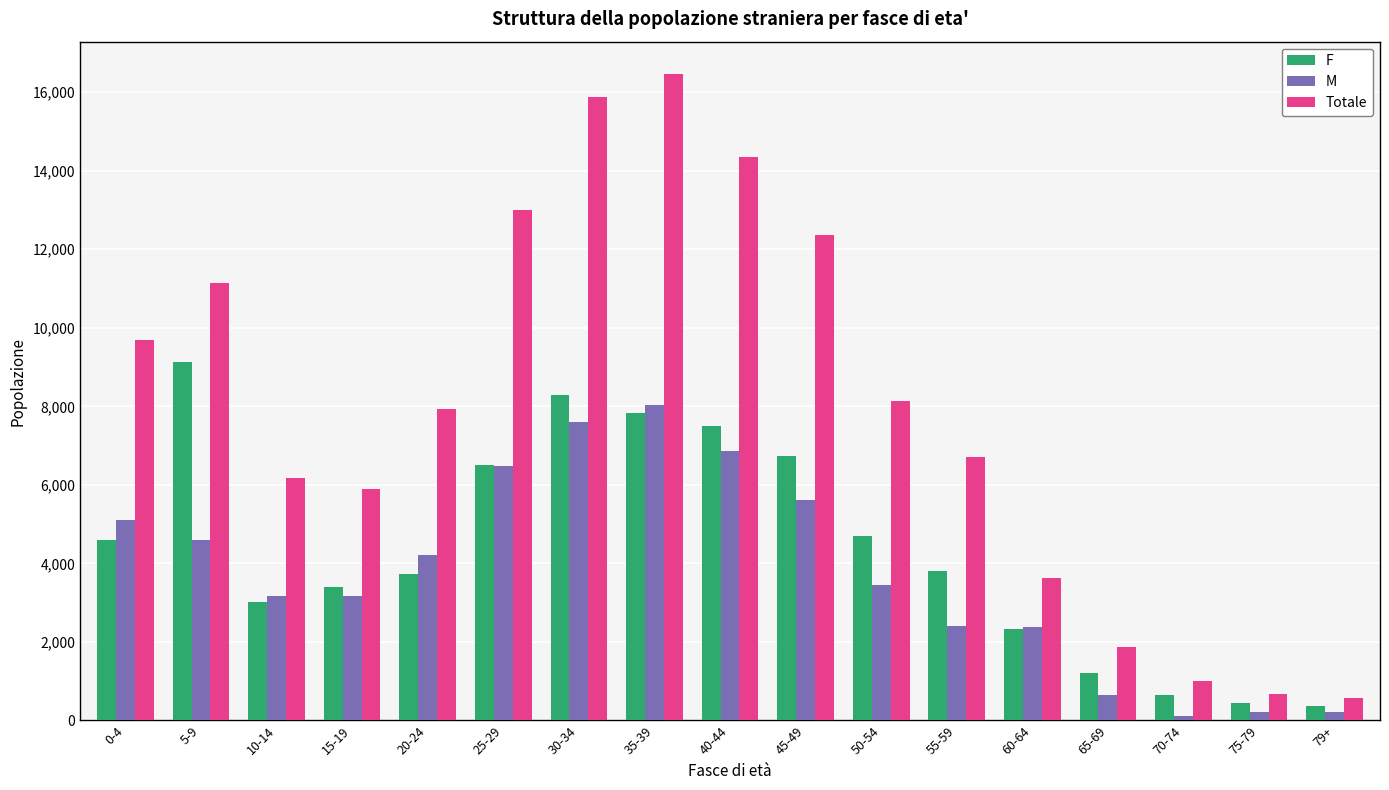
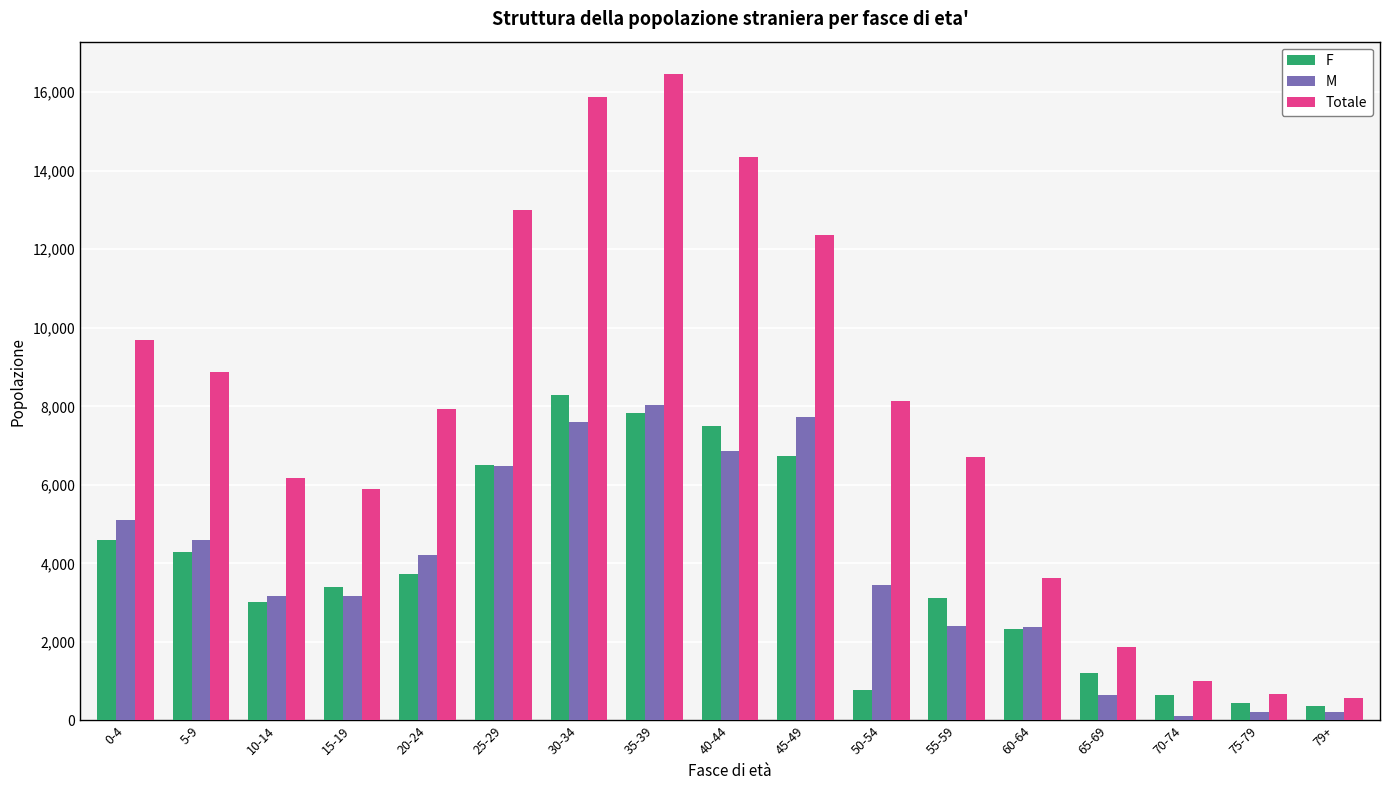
F, 5-9: 9,100 -> 4,300
Totale, 5-9: 11,100 -> 8,900
M, 45-49: 5,600 -> 7,700
F, 50-54: 4,700 -> 800
F, 55-59: 3,800 -> 3,100
